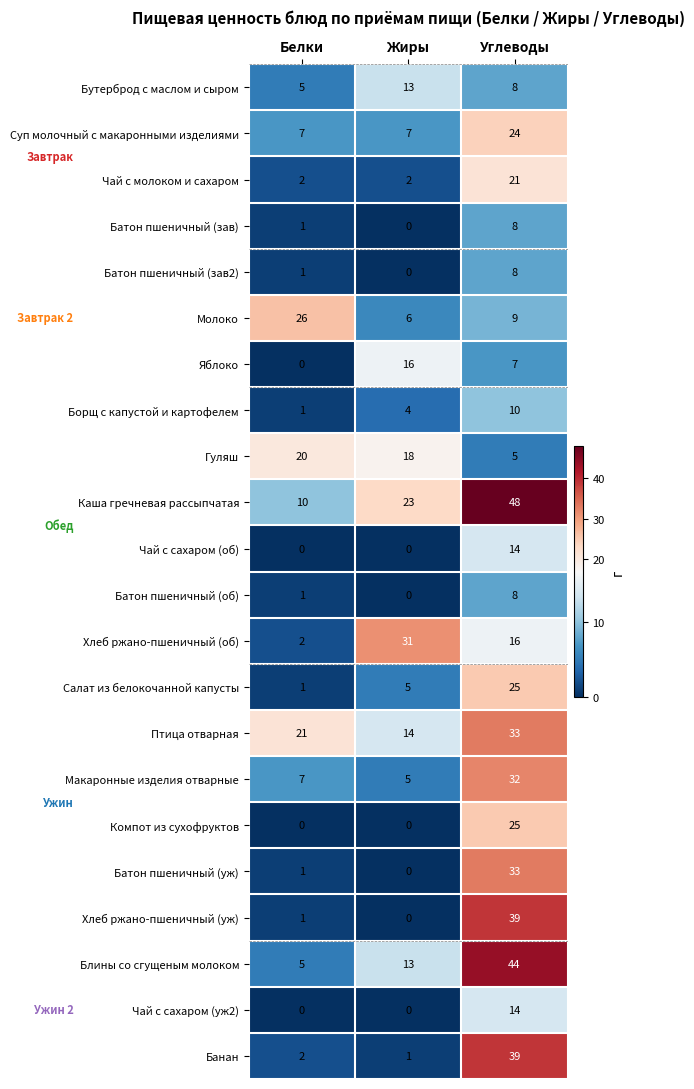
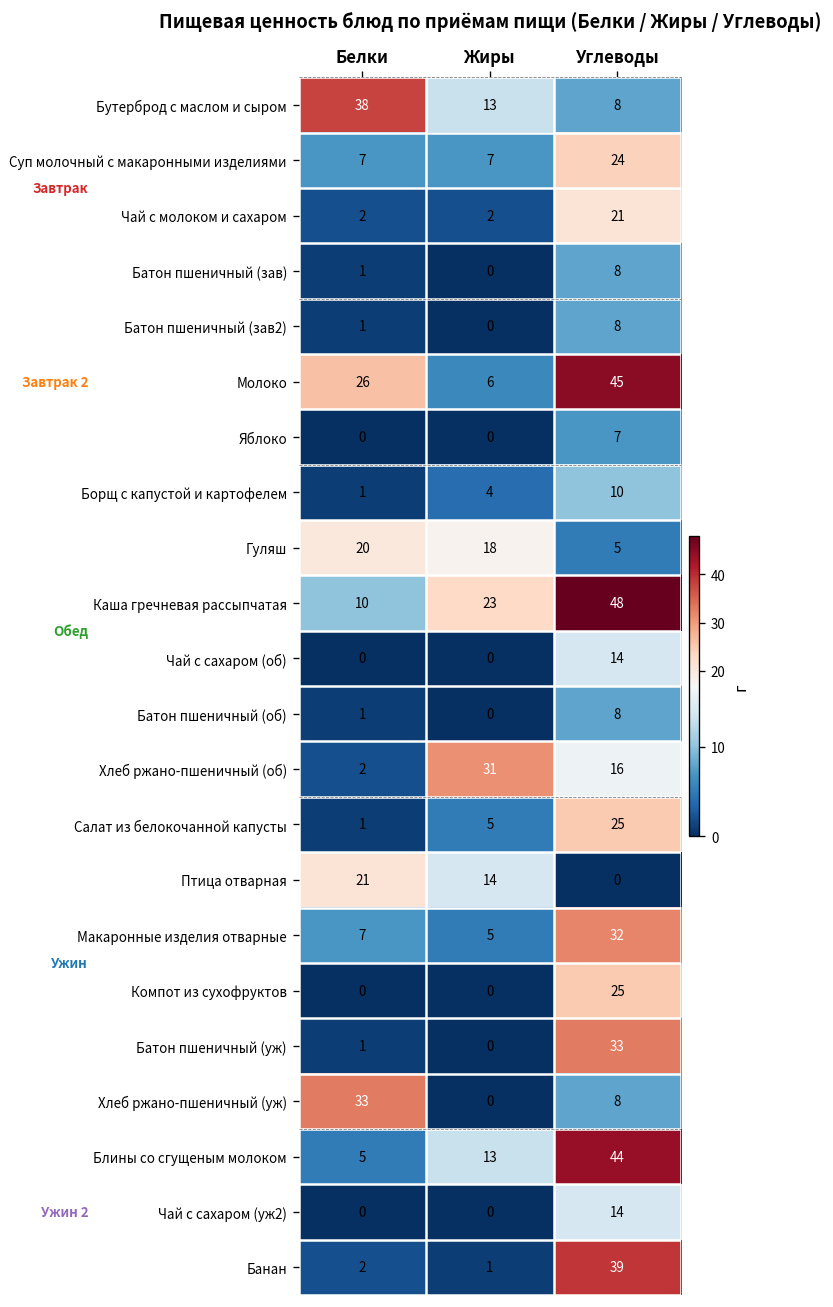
Бутерброд с маслом и сыром, Белки: 5 -> 38
Молоко, Углеводы: 9 -> 45
Яблоко, Жиры: 16 -> 0
Птица отварная, Углеводы: 33 -> 0
Хлеб ржано-пшеничный (уж), Белки: 1 -> 33
Хлеб ржано-пшеничный (уж), Углеводы: 39 -> 8
